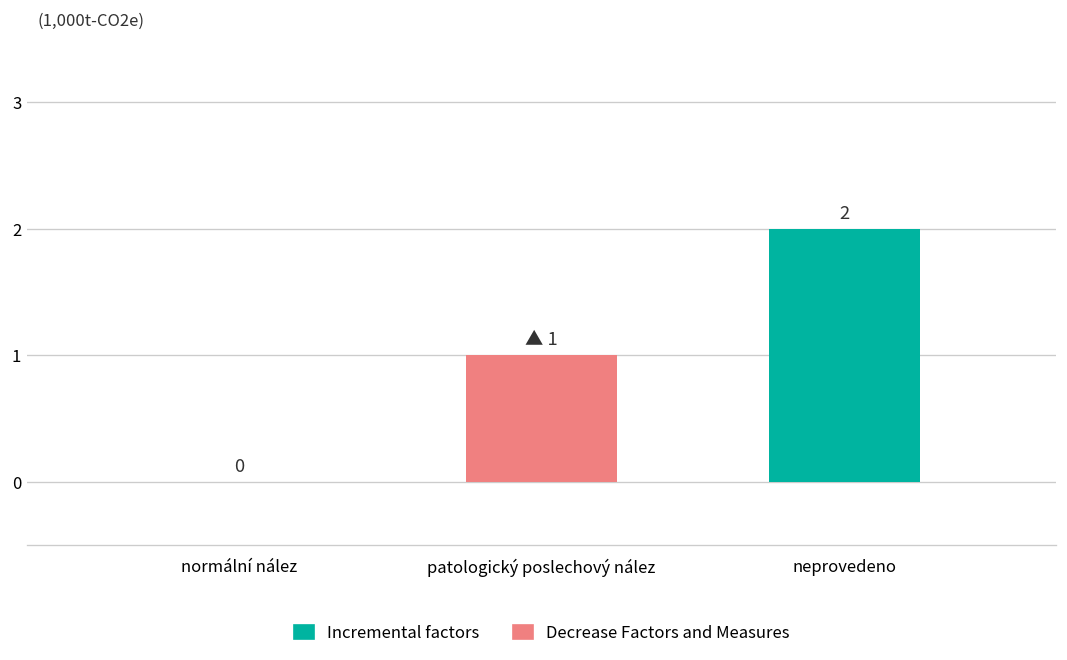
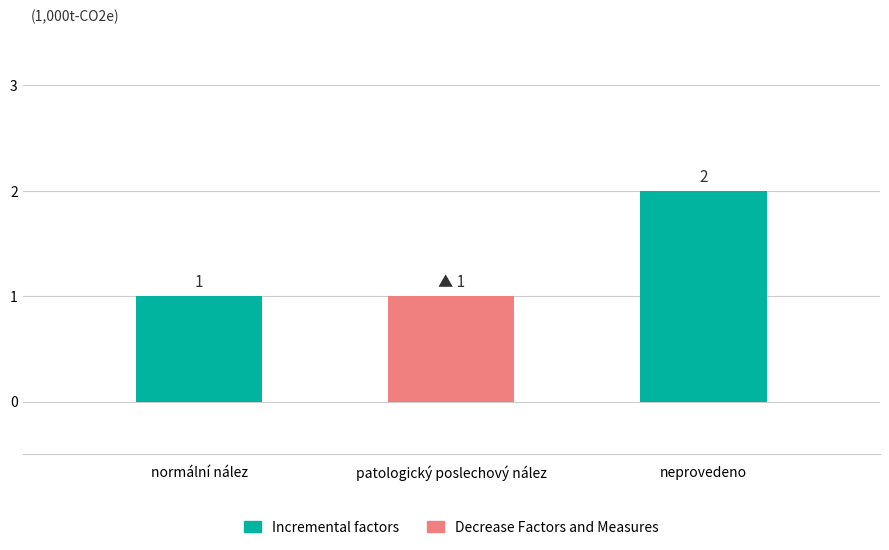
normální nález: 0 -> 1
